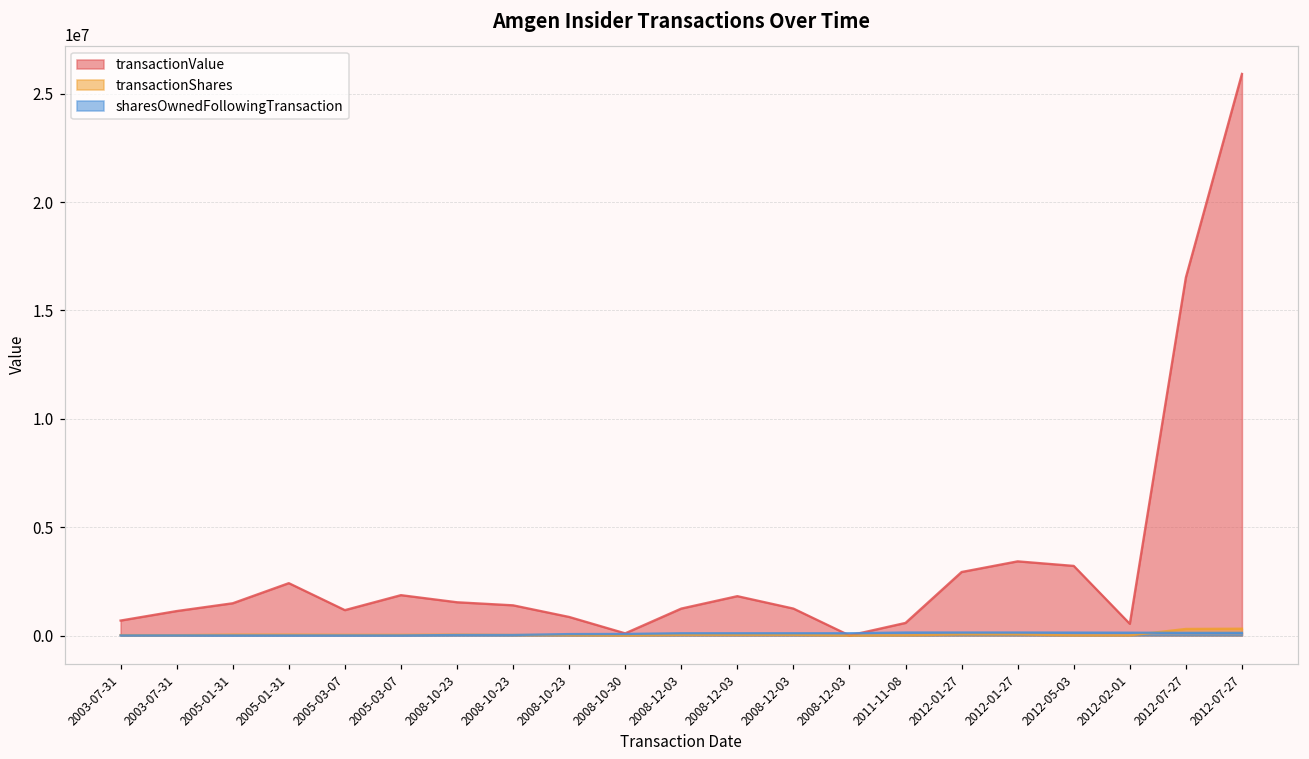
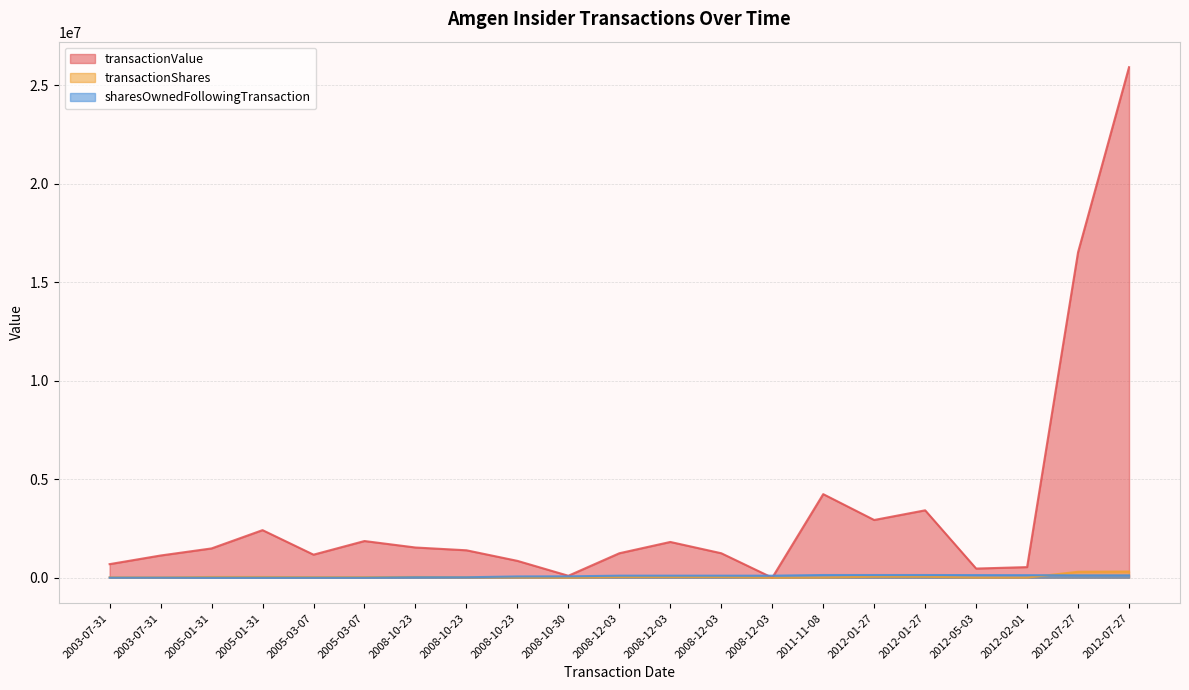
transactionValue, 2011-11-08: 600000 -> 4200000
transactionValue, 2012-05-03: 3200000 -> 500000
